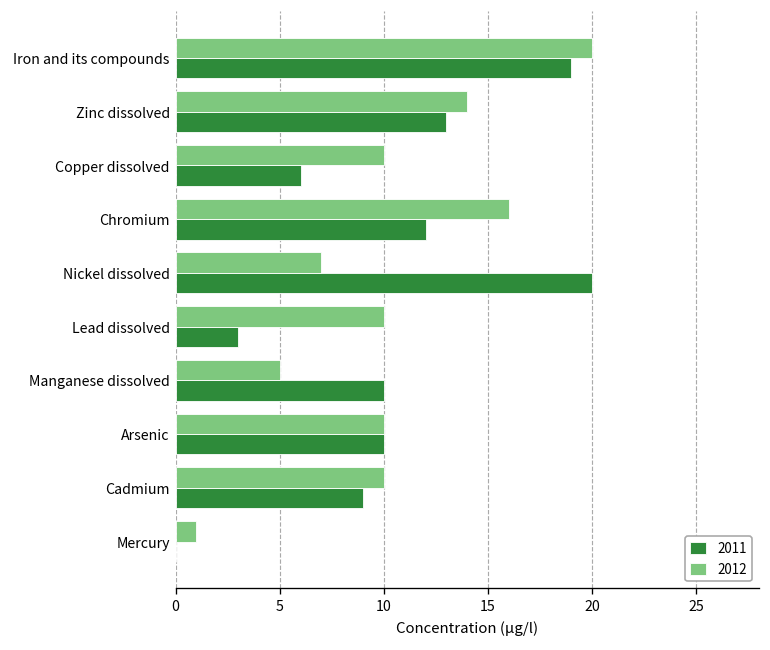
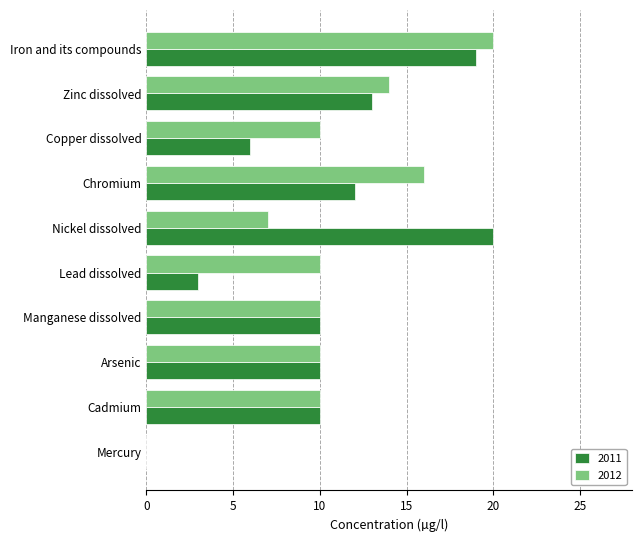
2012, Manganese dissolved: 5 -> 10
2011, Cadmium: 9 -> 10
2012, Mercury: 1 -> 0
